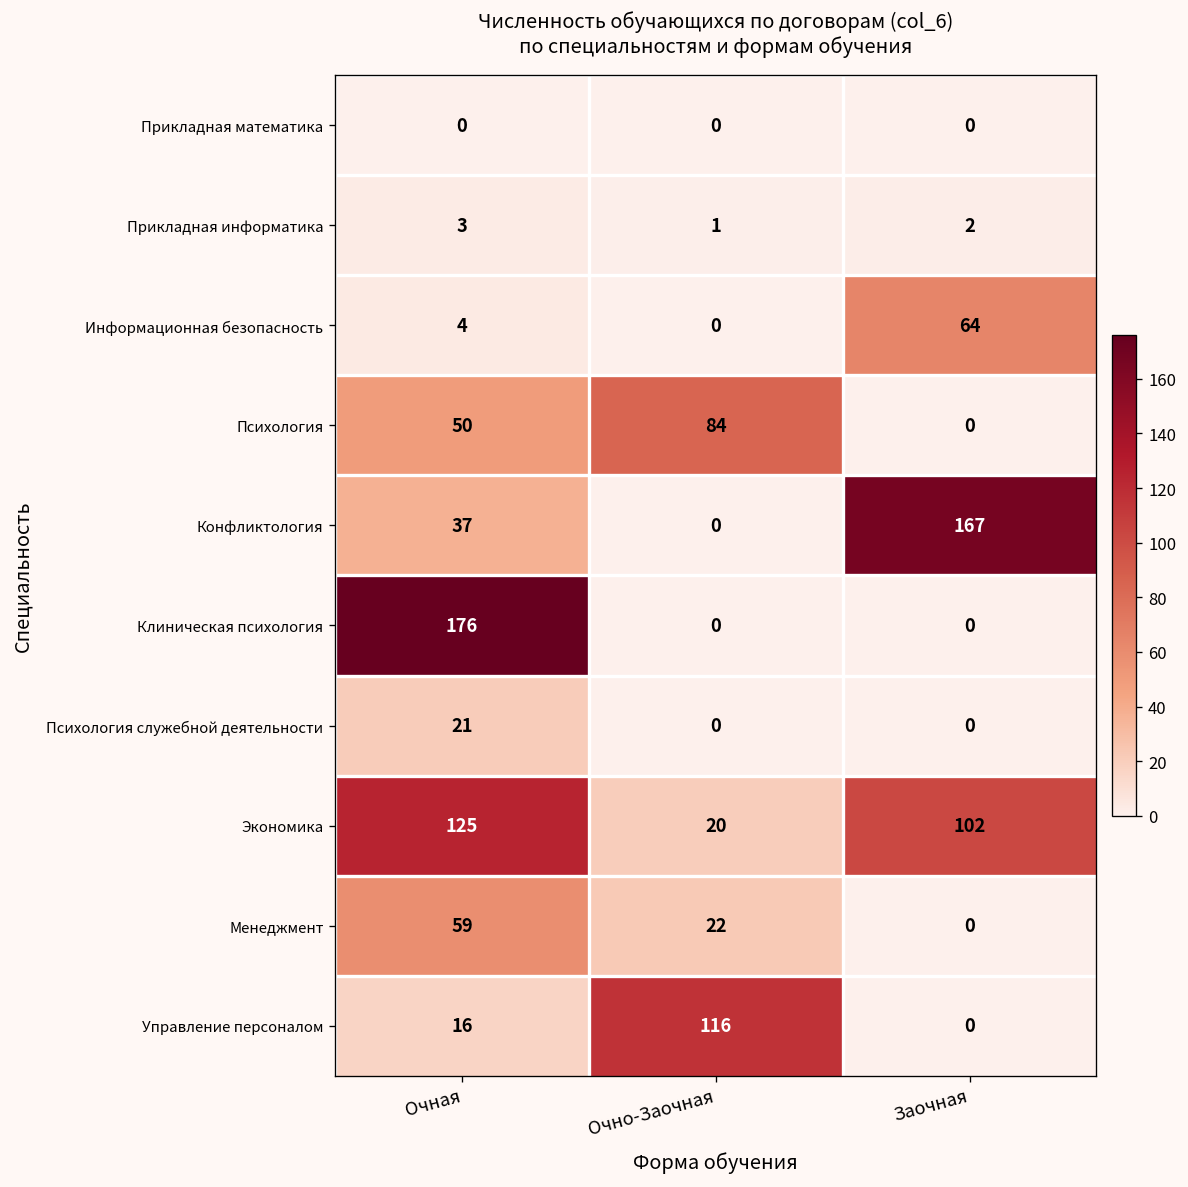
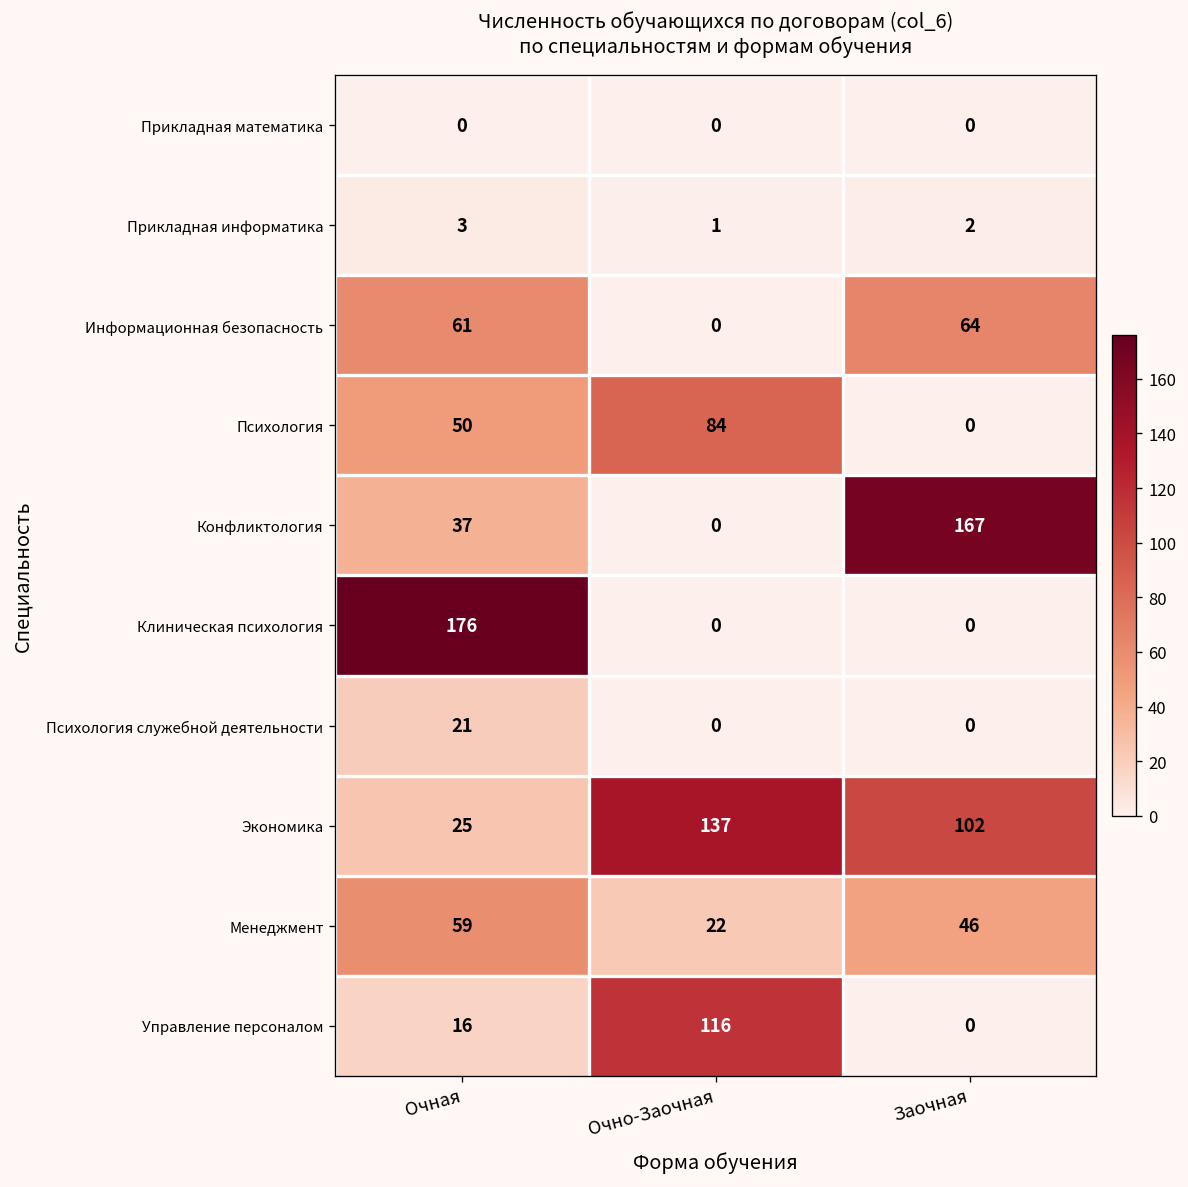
Информационная безопасность, Очная: 4 -> 61
Экономика, Очная: 125 -> 25
Экономика, Очно-Заочная: 20 -> 137
Менеджмент, Заочная: 0 -> 46
